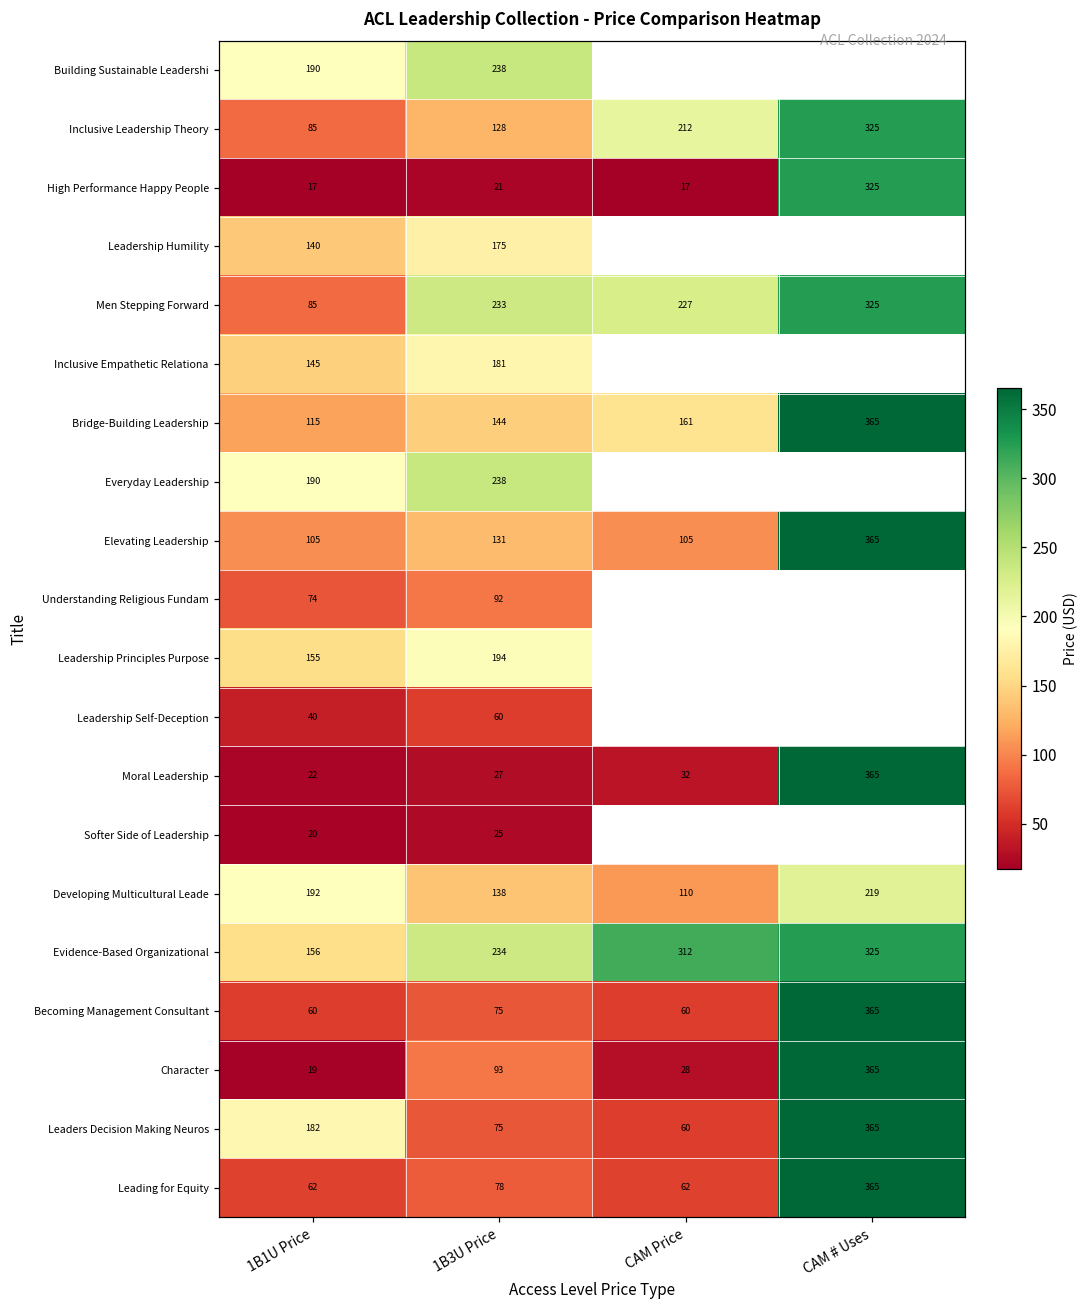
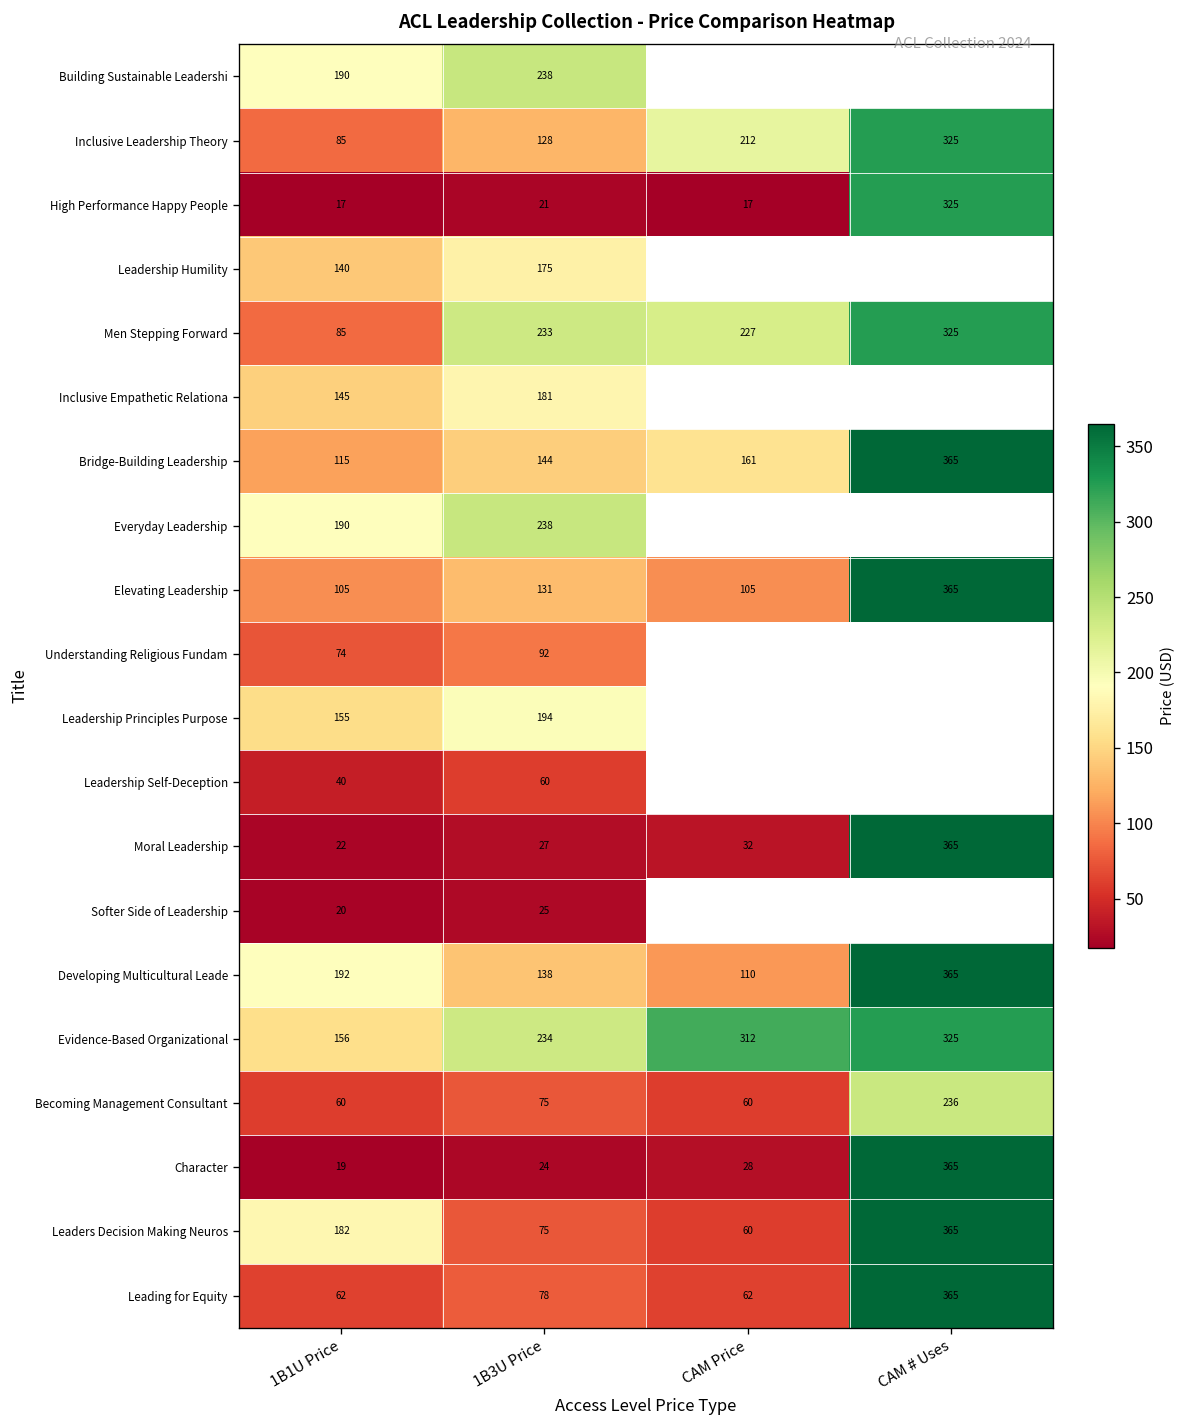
Developing Multicultural Leade, CAM # Uses: 219 -> 365
Becoming Management Consultant, CAM # Uses: 365 -> 236
Character, 1B3U Price: 93 -> 24
